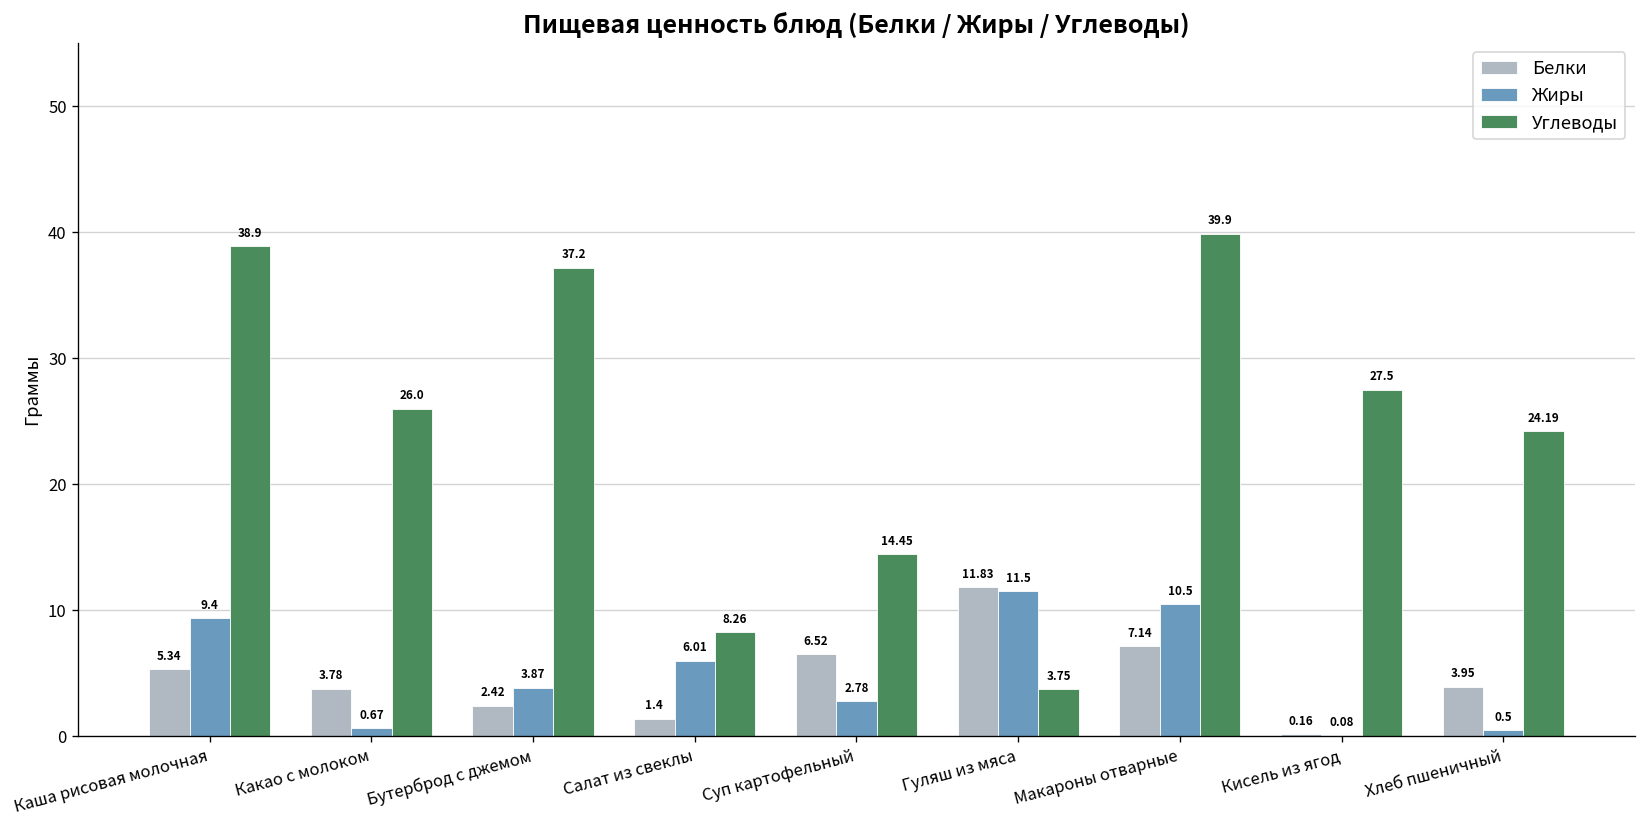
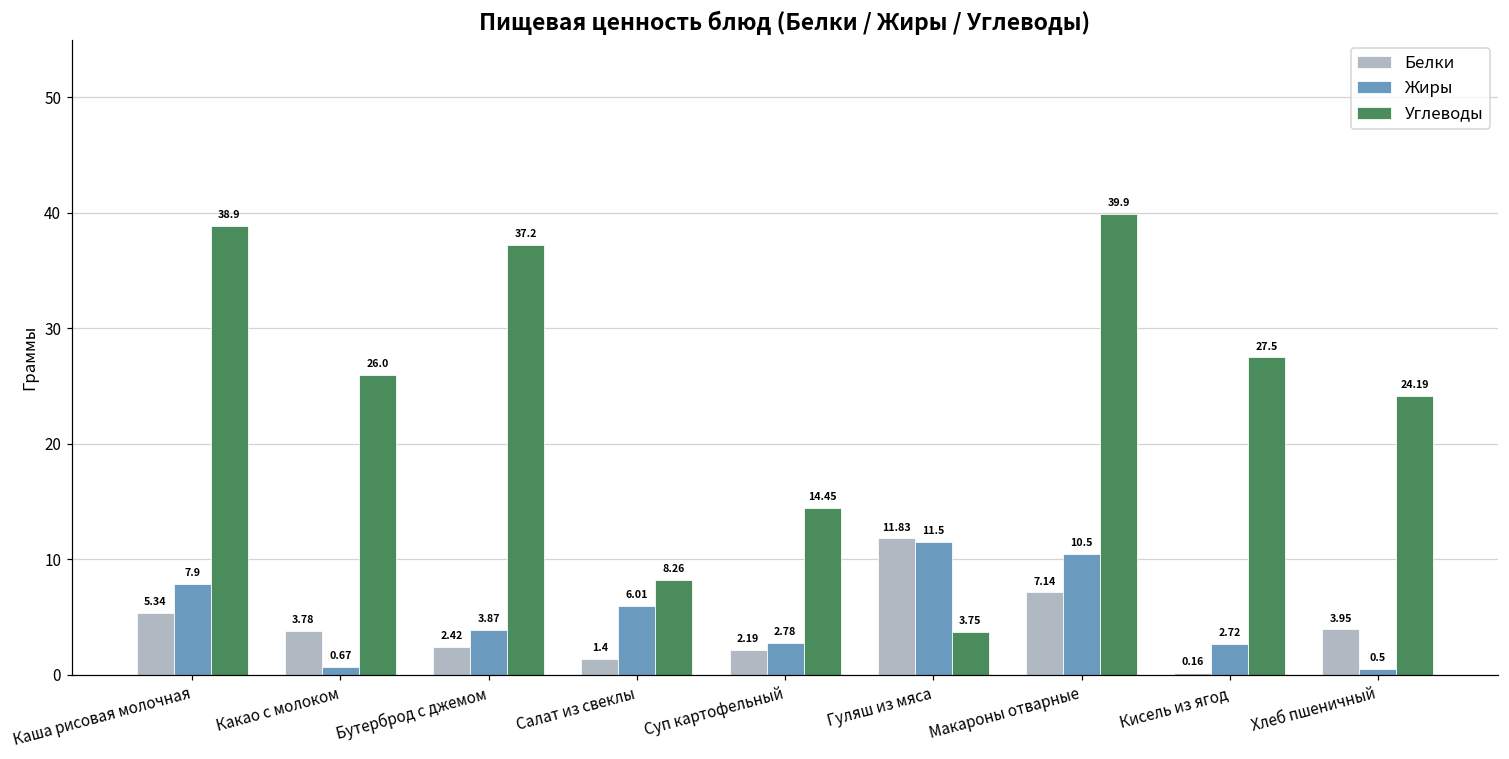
Жиры, Каша рисовая молочная: 9.4 -> 7.9
Белки, Суп картофельный: 6.52 -> 2.19
Жиры, Кисель из ягод: 0.08 -> 2.72
